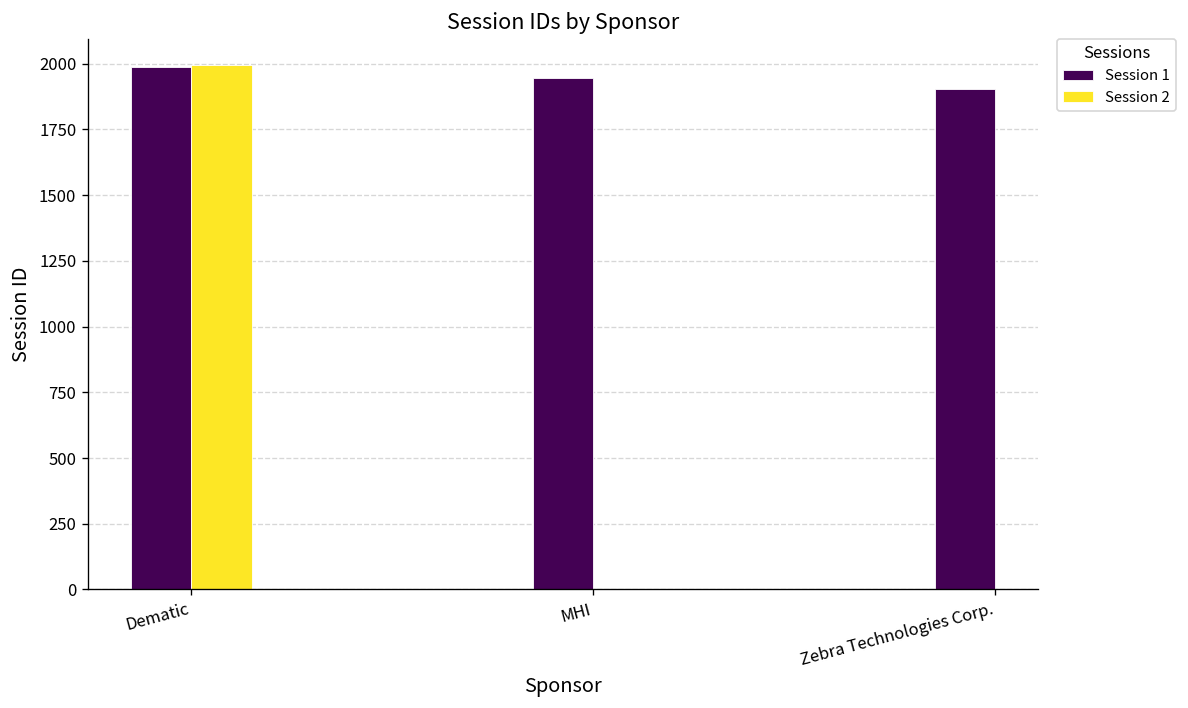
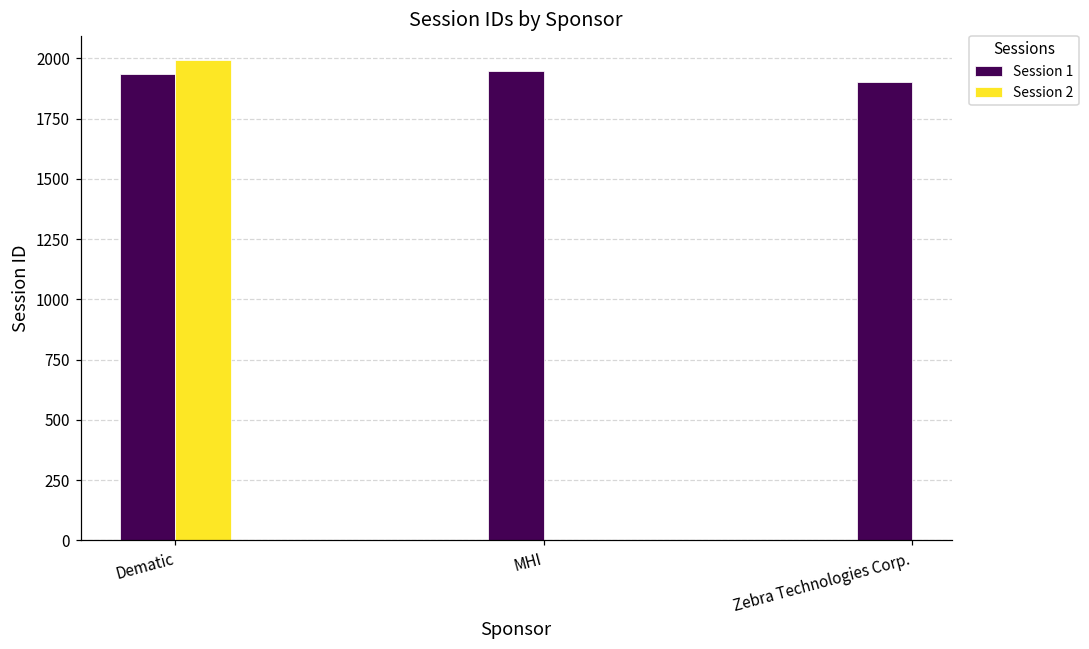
Session 1, Dematic: 1990 -> 1930
